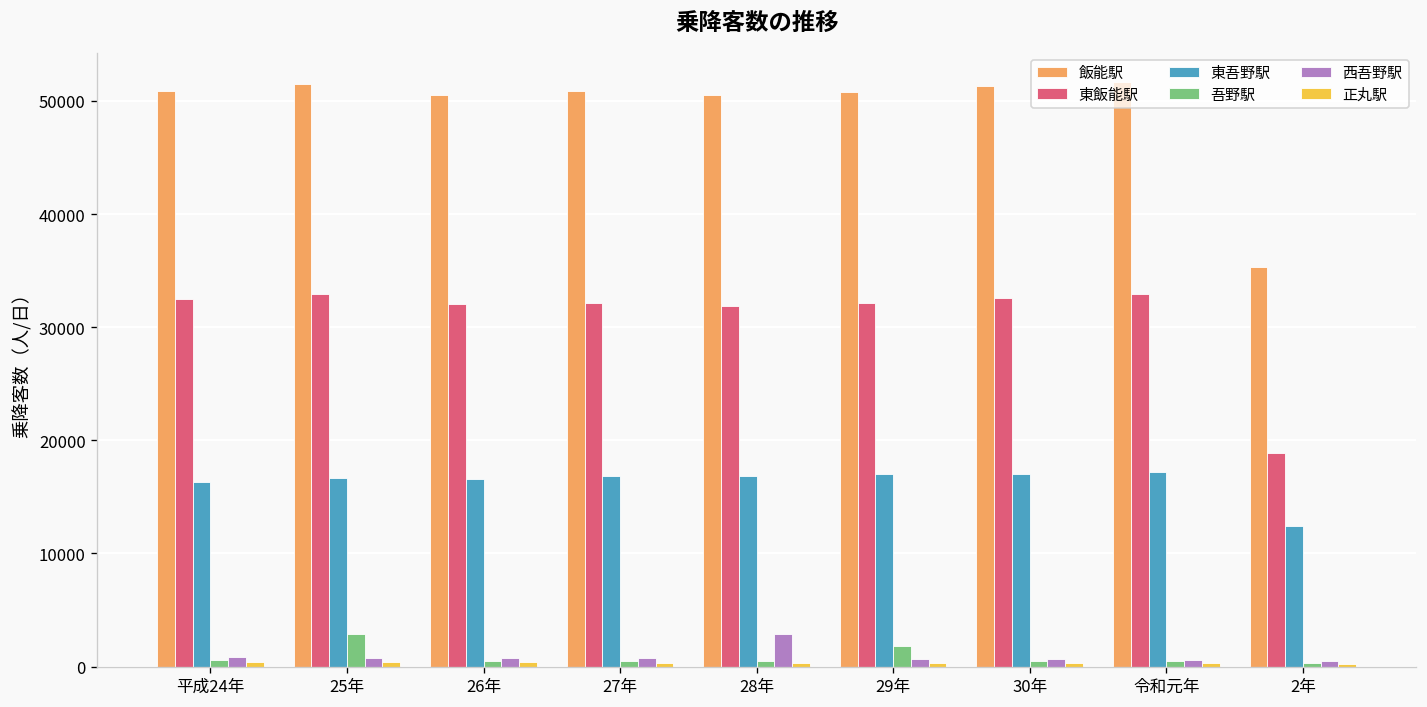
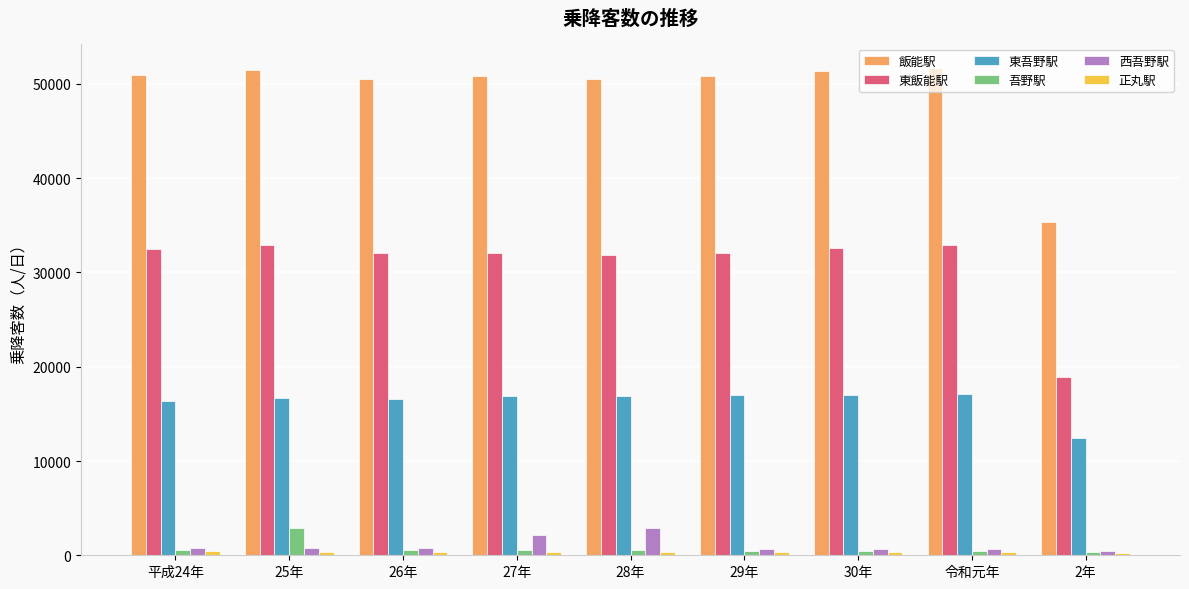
西吾野駅, 27年: 1000 -> 2000
吾野駅, 29年: 2000 -> 0
